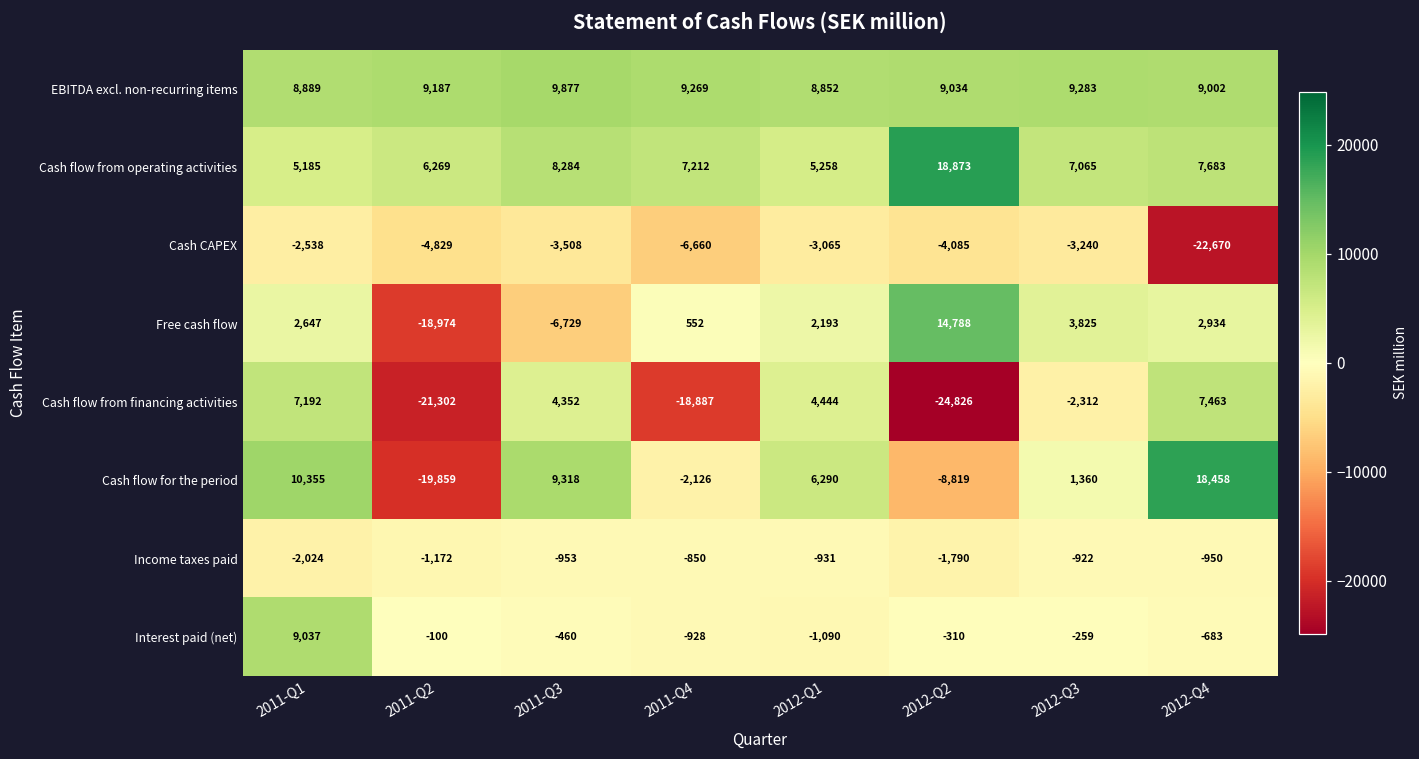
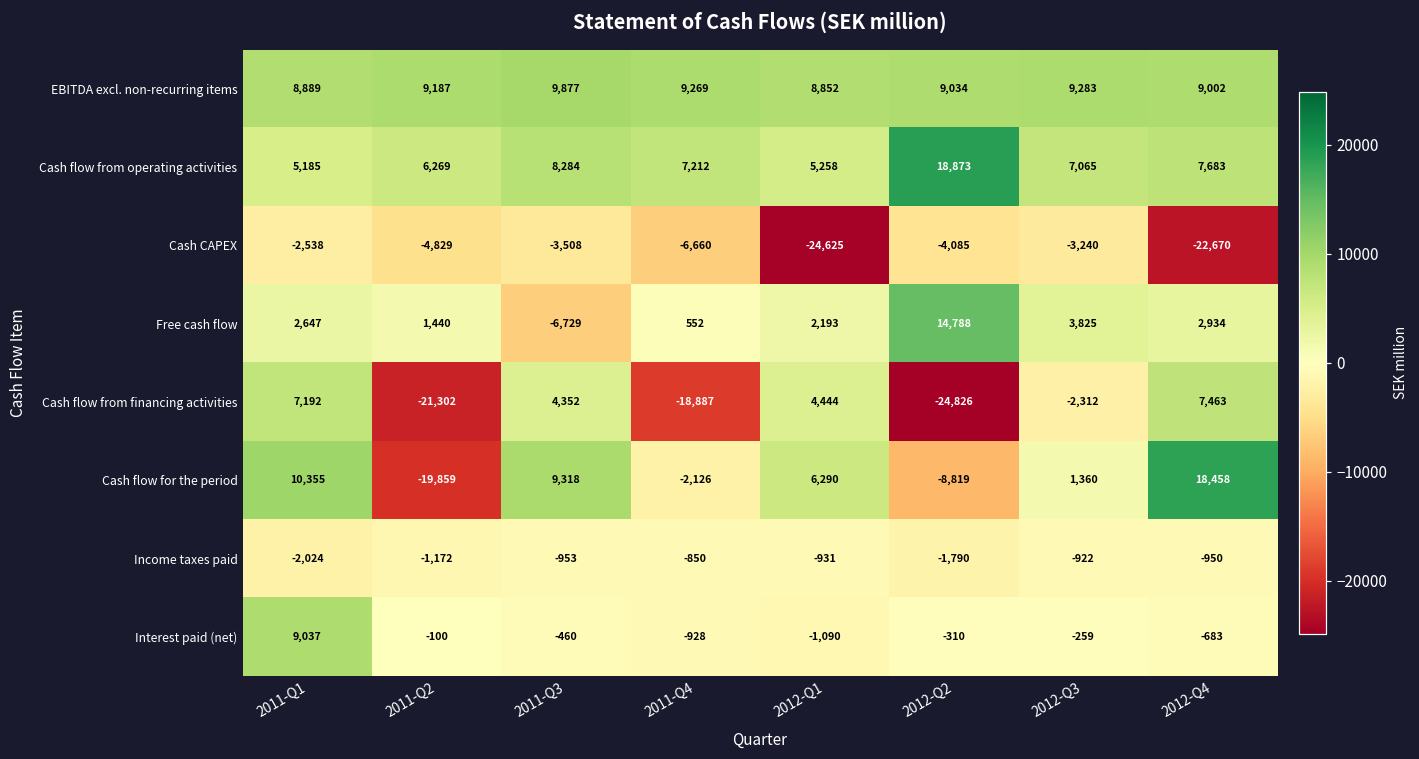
Cash CAPEX, 2012-Q1: -3,065 -> -24,625
Free cash flow, 2011-Q2: -18,974 -> 1,440
